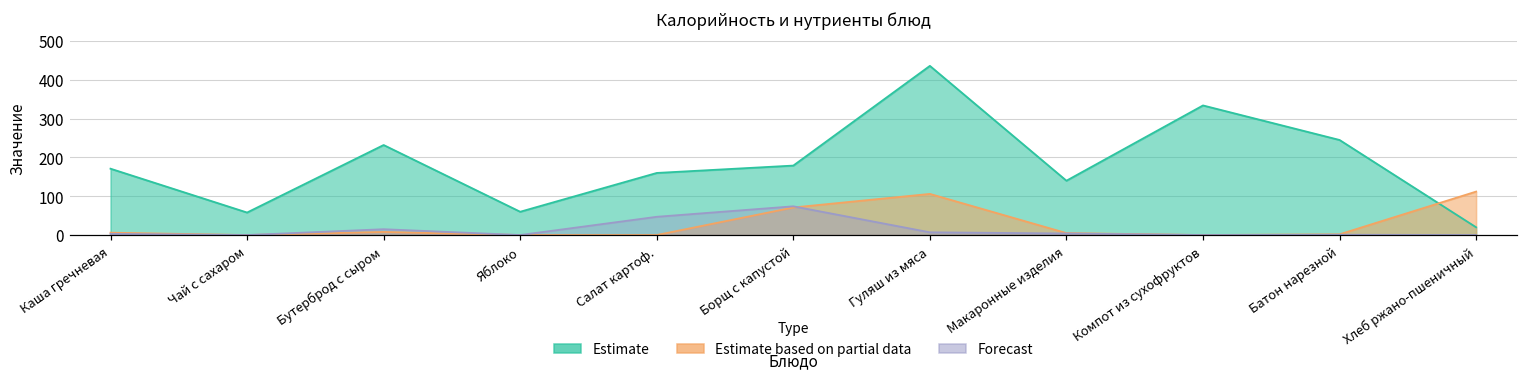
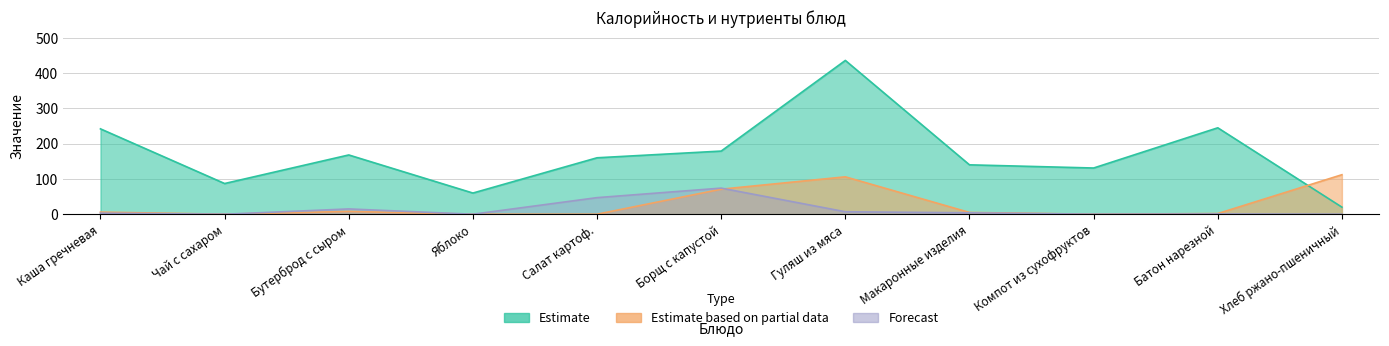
Estimate, Каша гречневая: 170 -> 240
Estimate, Чай с сахаром: 60 -> 90
Estimate, Бутерброд с сыром: 230 -> 170
Estimate, Компот из сухофруктов: 330 -> 130
